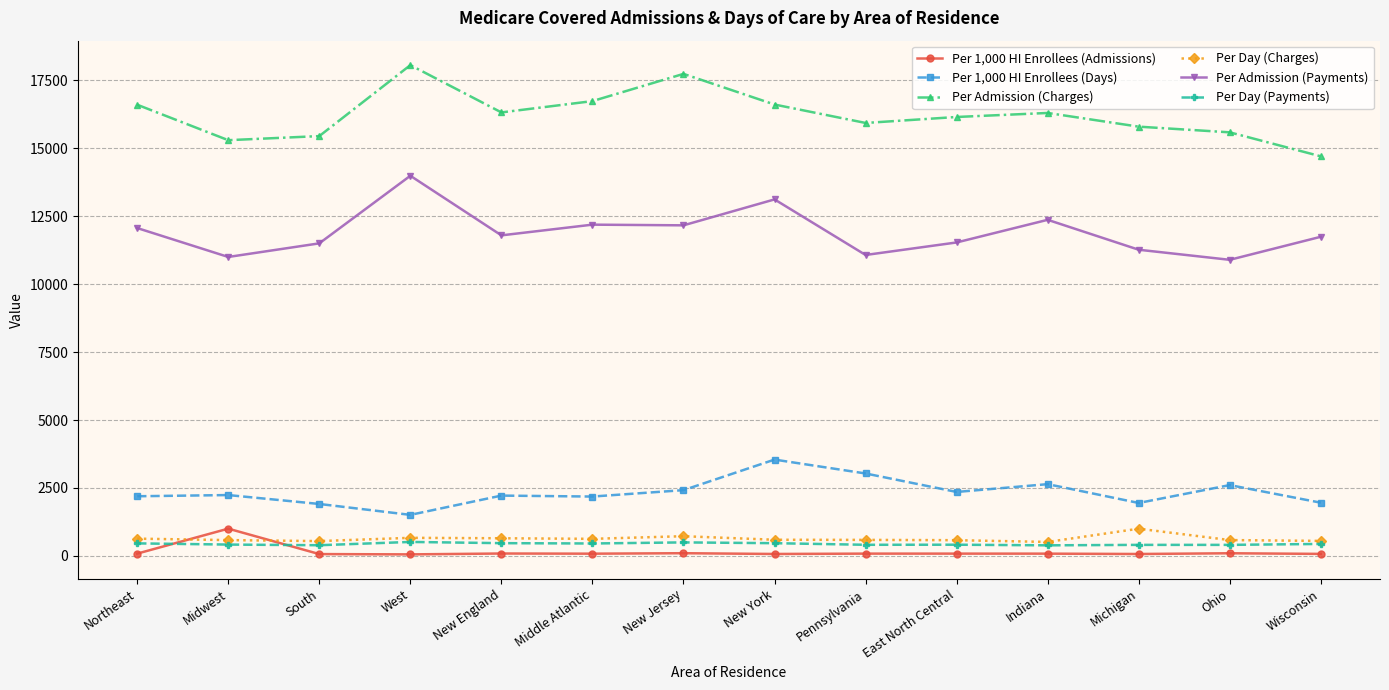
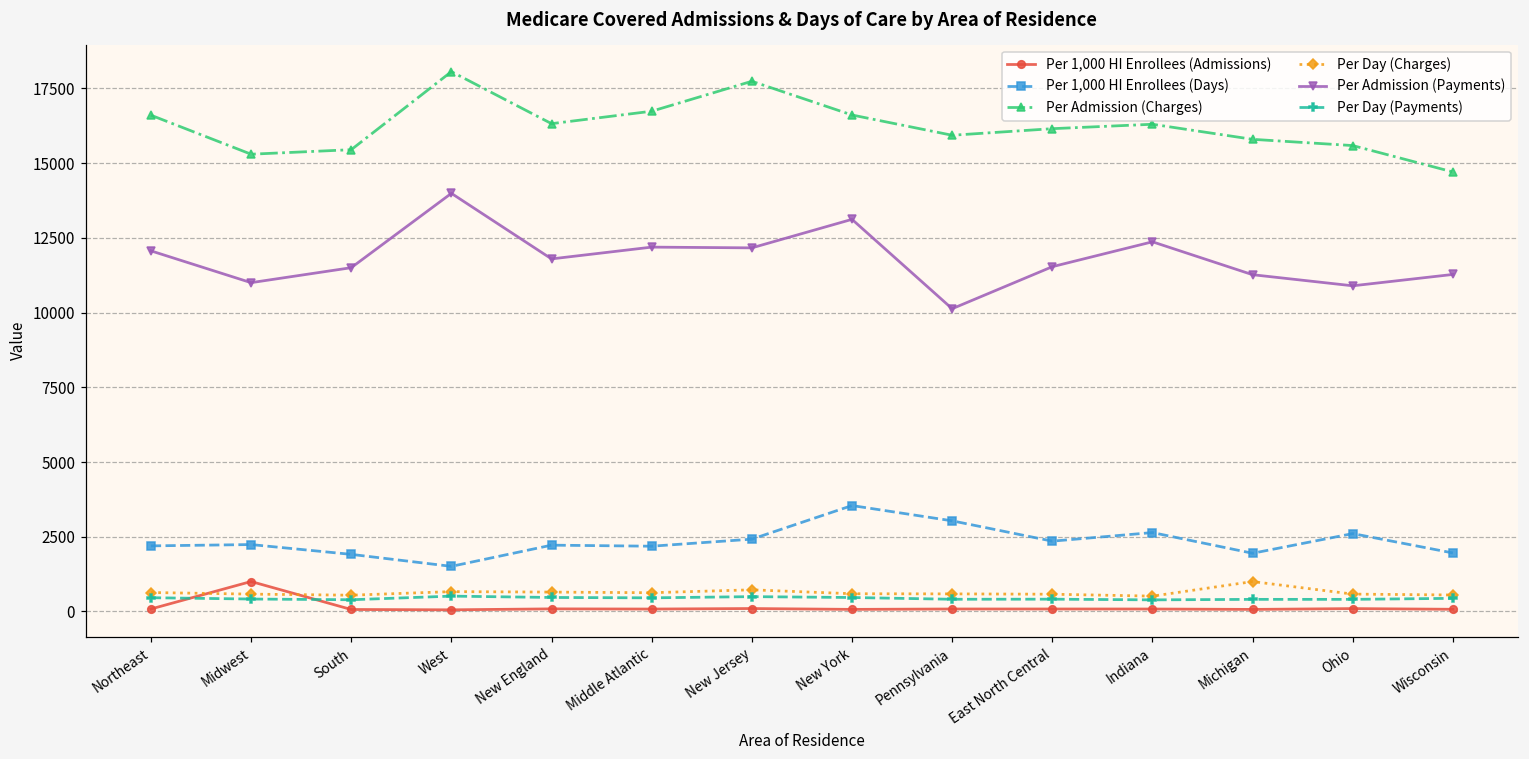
Per Admission (Payments), Pennsylvania: 11100 -> 10100
Per Admission (Payments), Wisconsin: 11700 -> 11300
